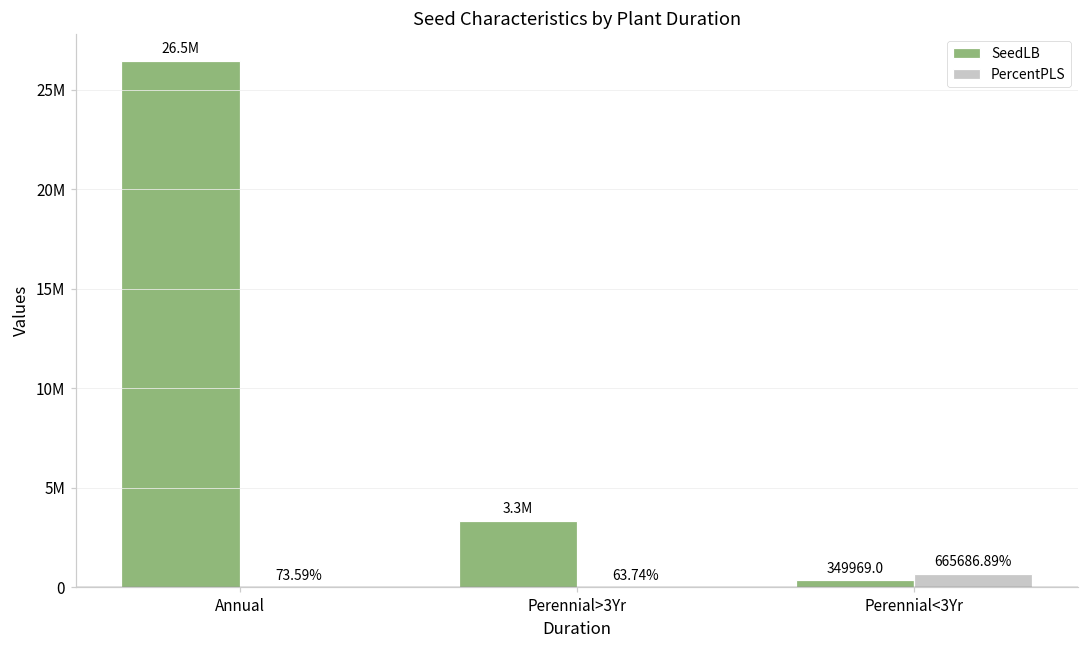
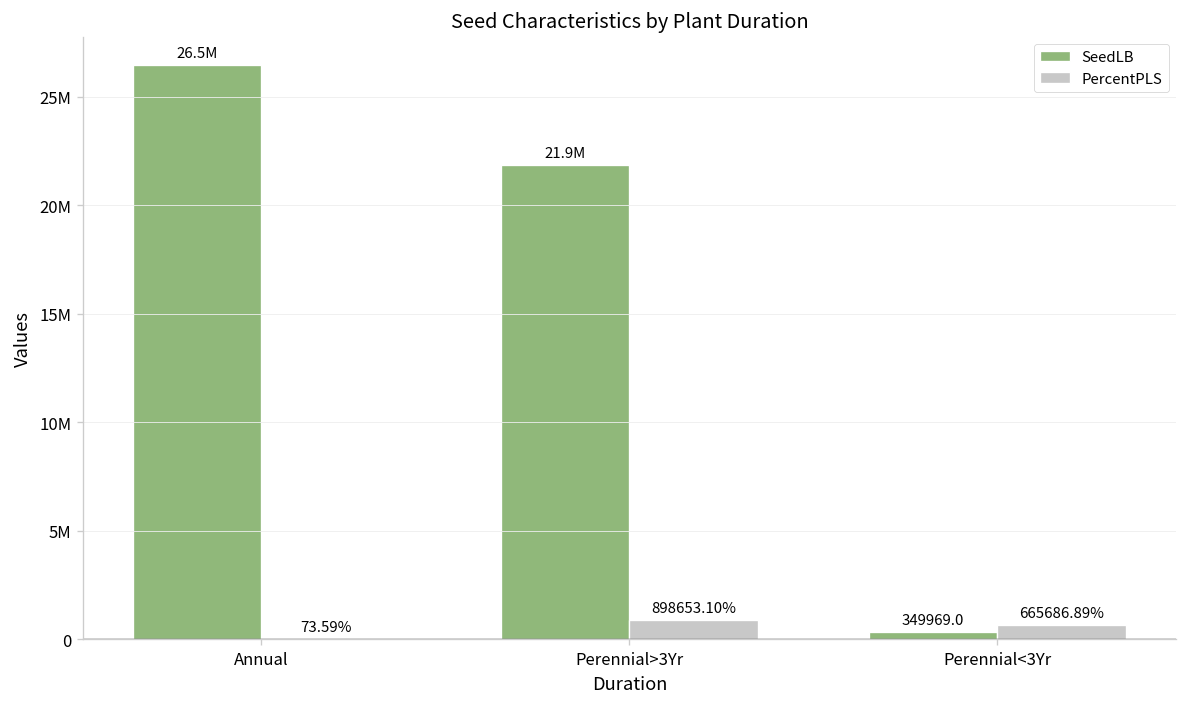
SeedLB, Perennial>3Yr: 3.3M -> 21.9M
PercentPLS, Perennial>3Yr: 63.74% -> 898653.10%
